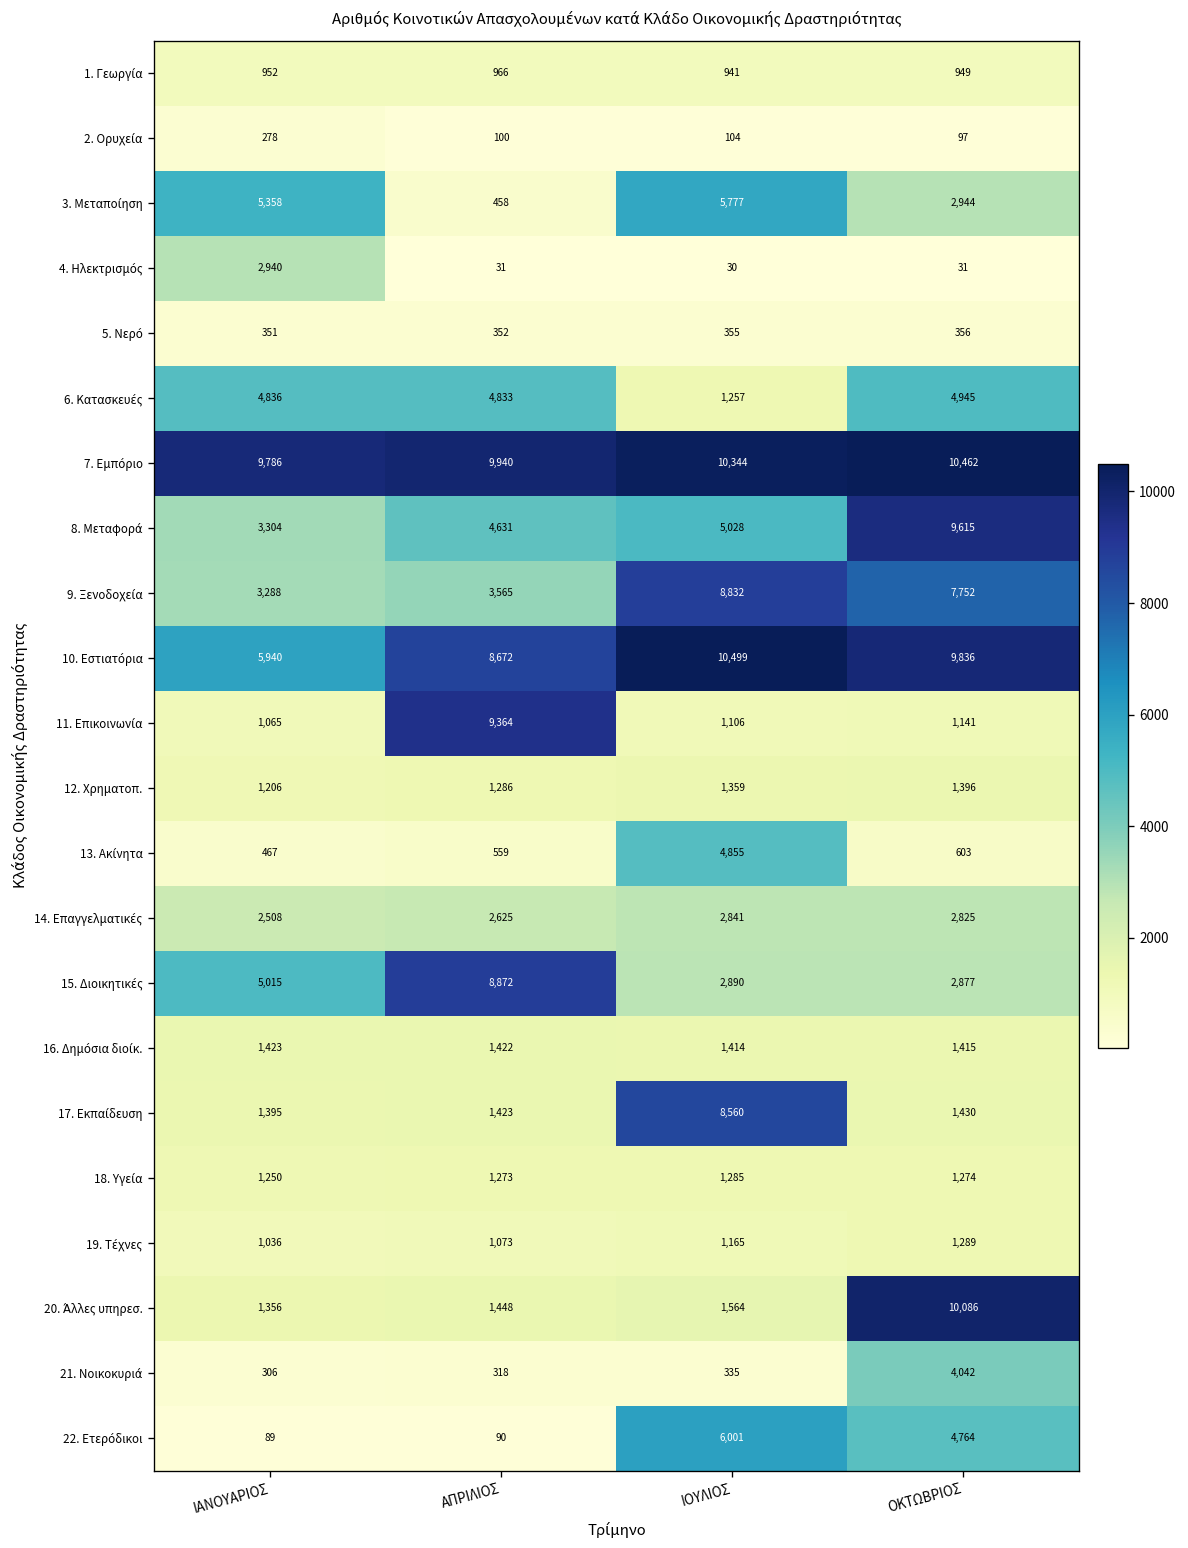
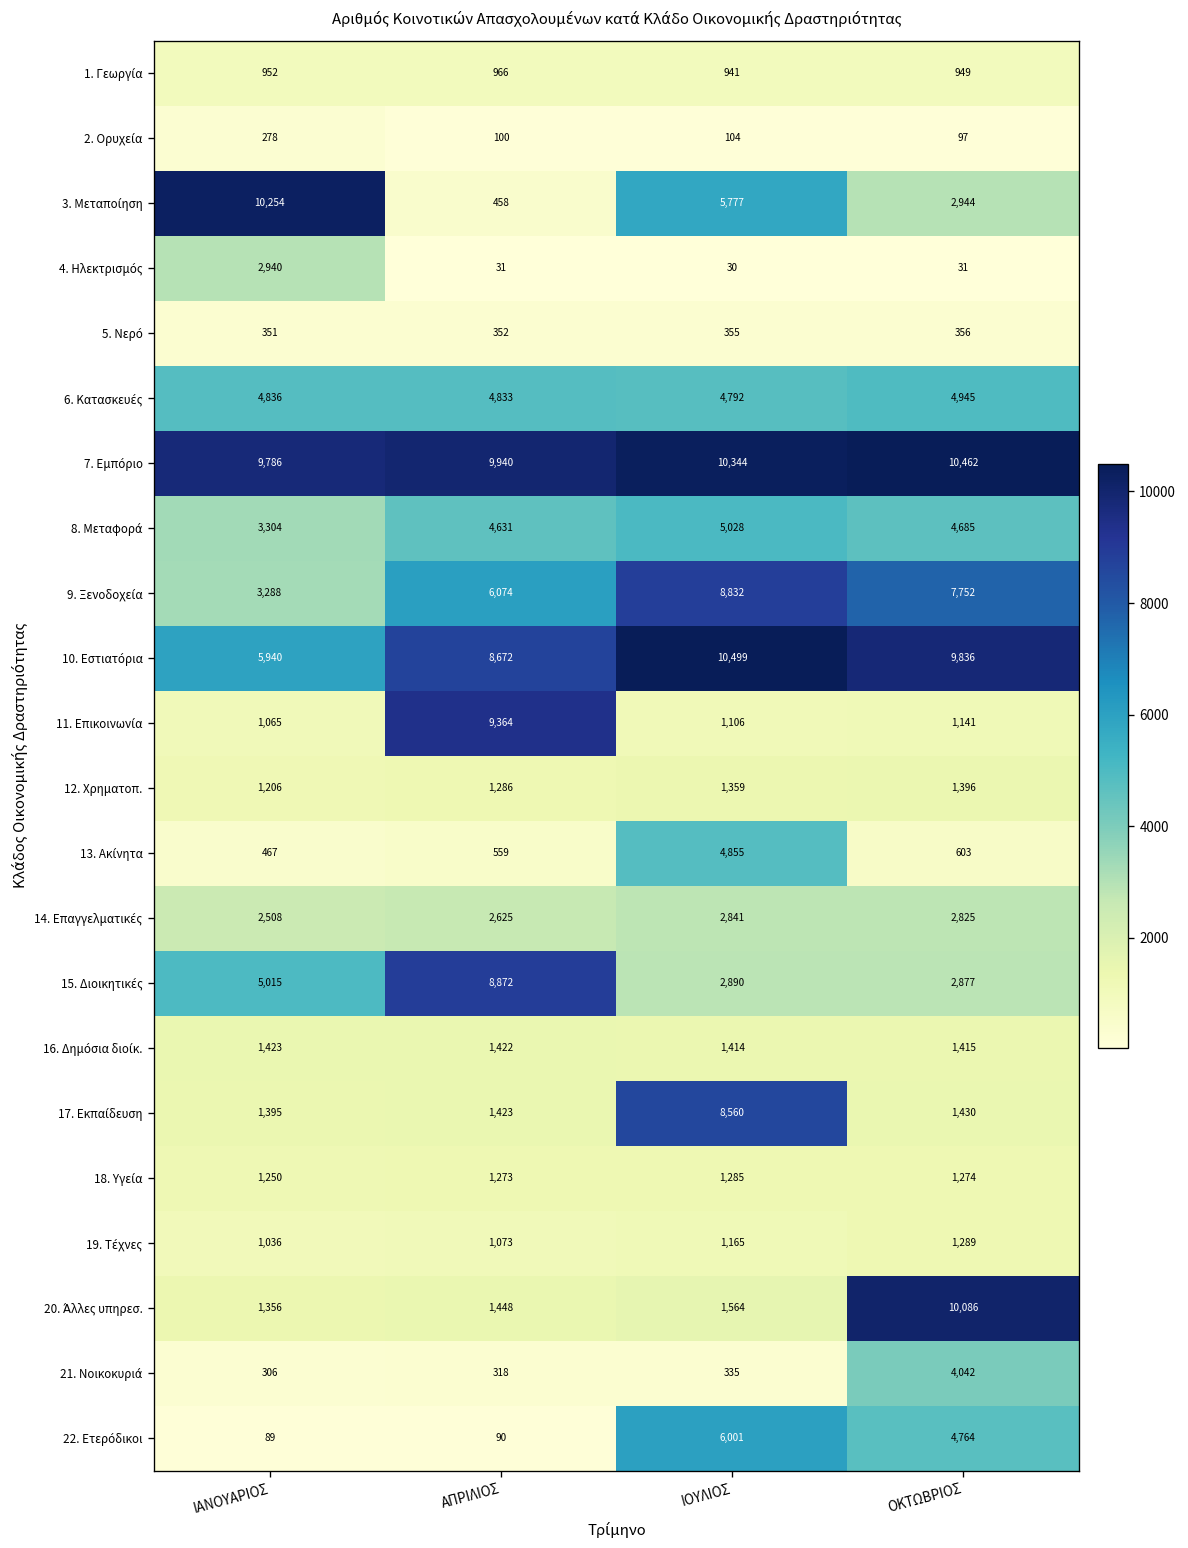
3. Μεταποίηση, ΙΑΝΟΥΑΡΙΟΣ: 5,358 -> 10,254
6. Κατασκευές, ΙΟΥΛΙΟΣ: 1,257 -> 4,792
8. Μεταφορά, ΟΚΤΩΒΡΙΟΣ: 9,615 -> 4,685
9. Ξενοδοχεία, ΑΠΡΙΛΙΟΣ: 3,565 -> 6,074
